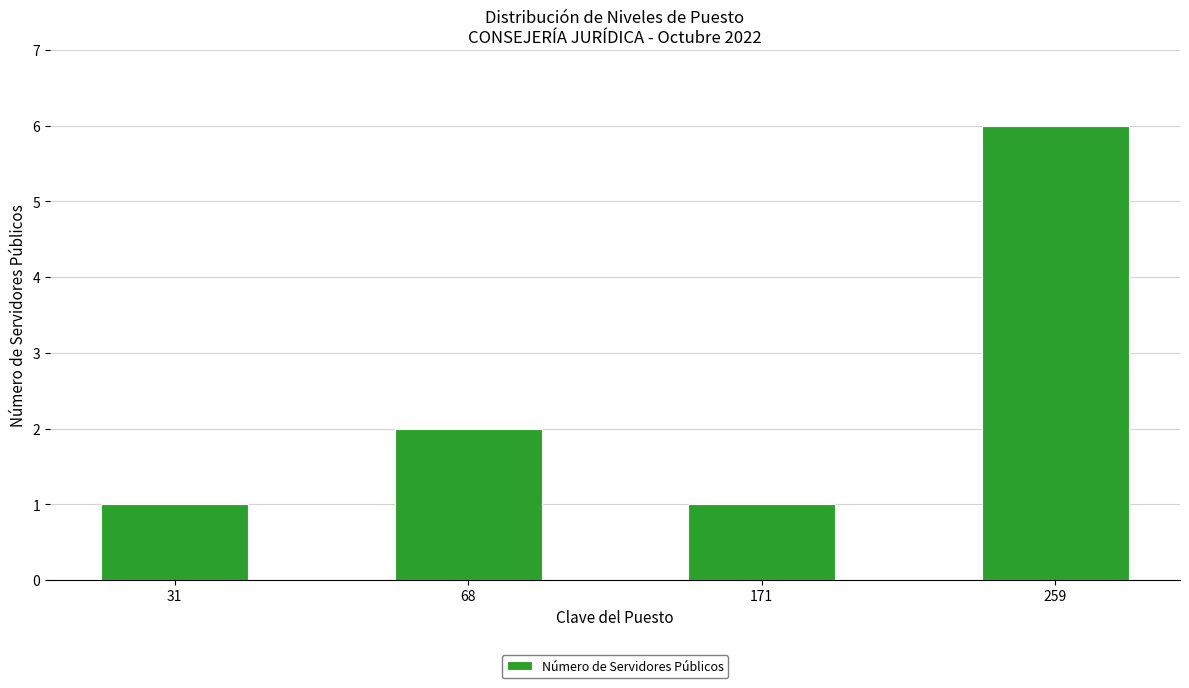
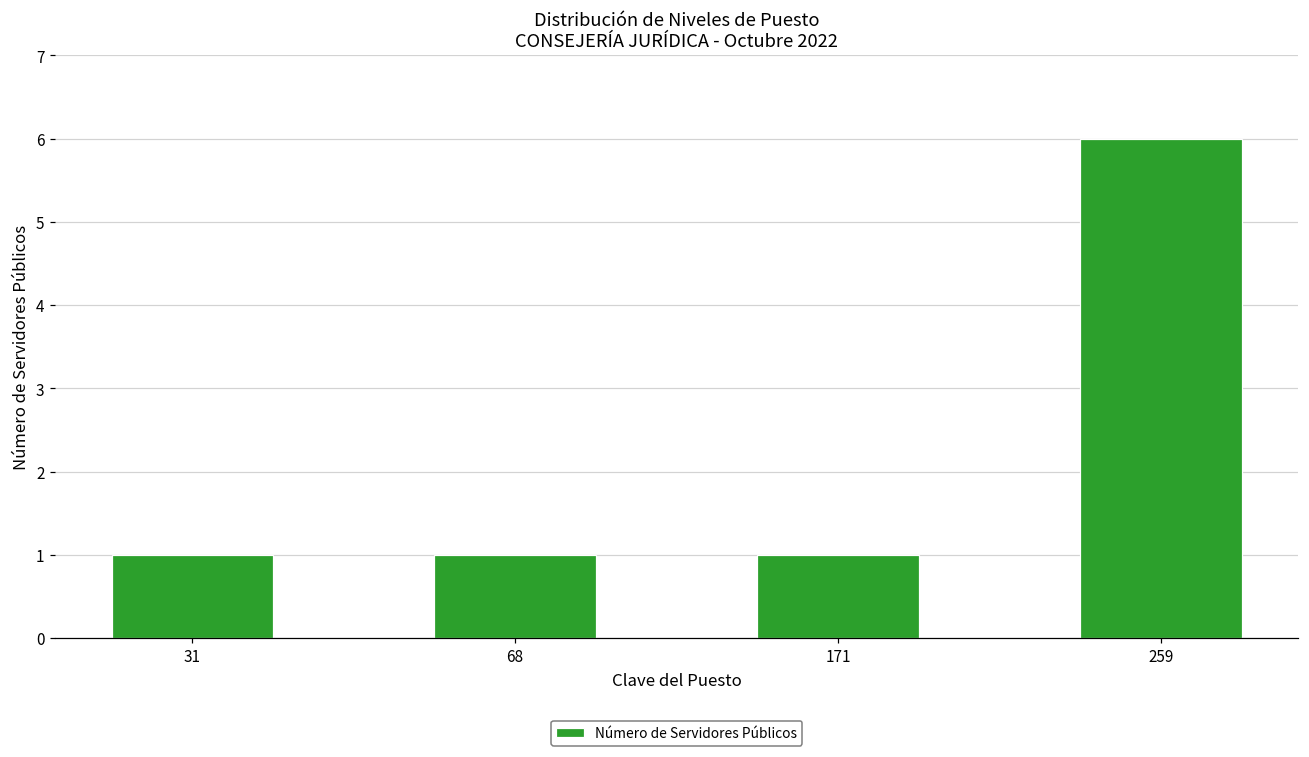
68: 2 -> 1
